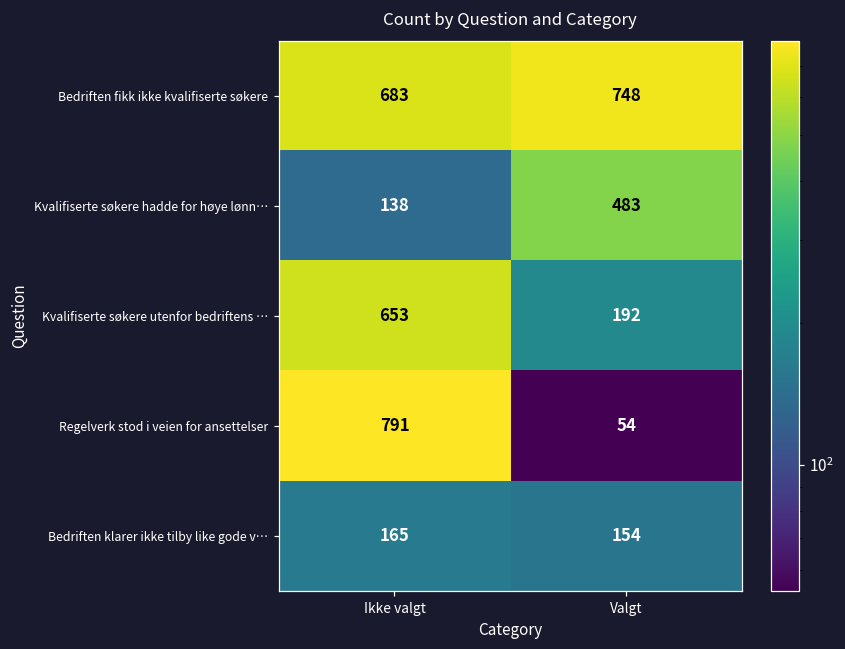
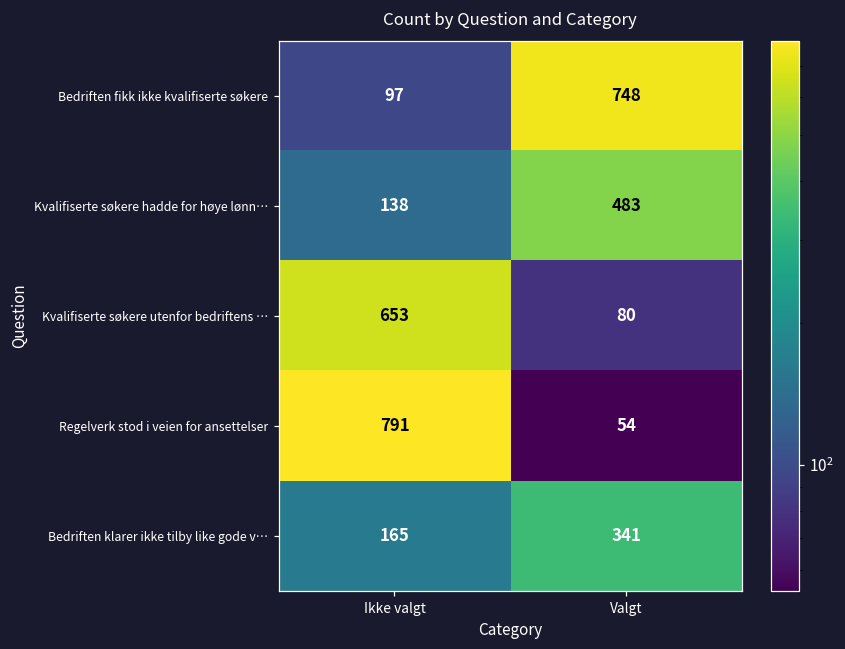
Bedriften fikk ikke kvalifiserte søkere, Ikke valgt: 683 -> 97
Kvalifiserte søkere utenfor bedriftens …, Valgt: 192 -> 80
Bedriften klarer ikke tilby like gode v…, Valgt: 154 -> 341
